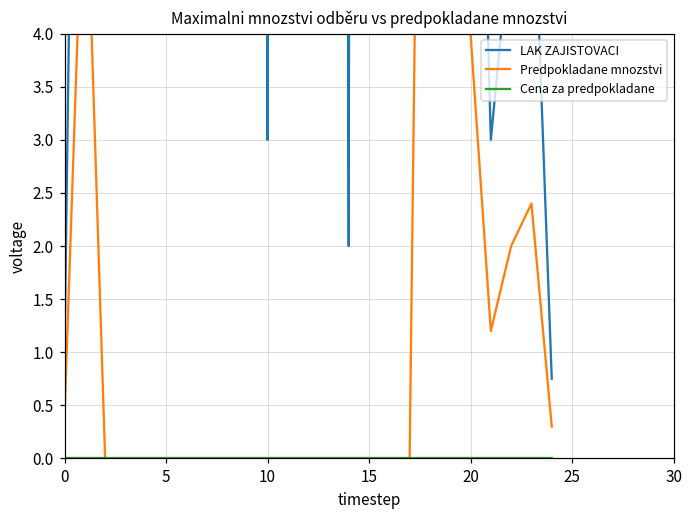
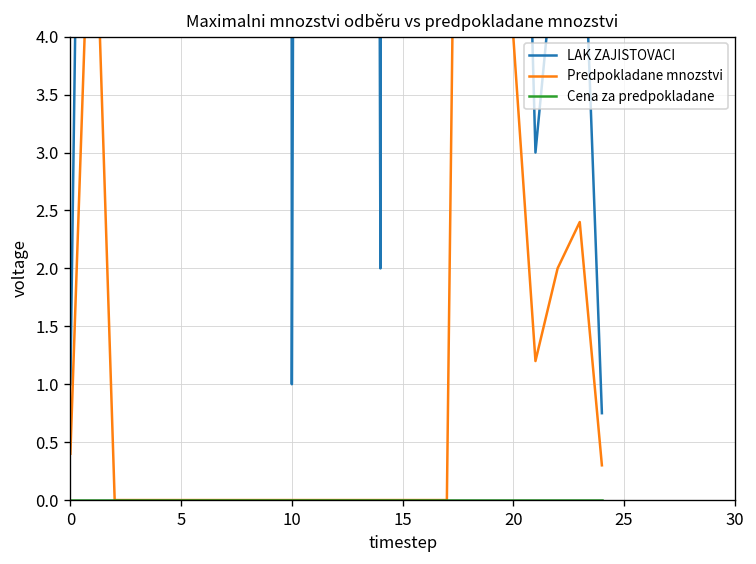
LAK ZAJISTOVACI, 10: 3 -> 1
